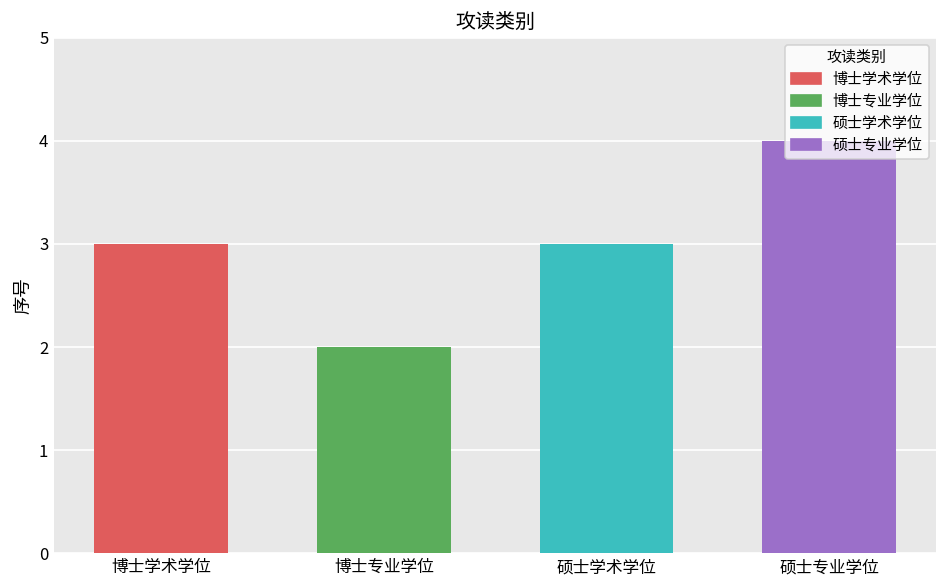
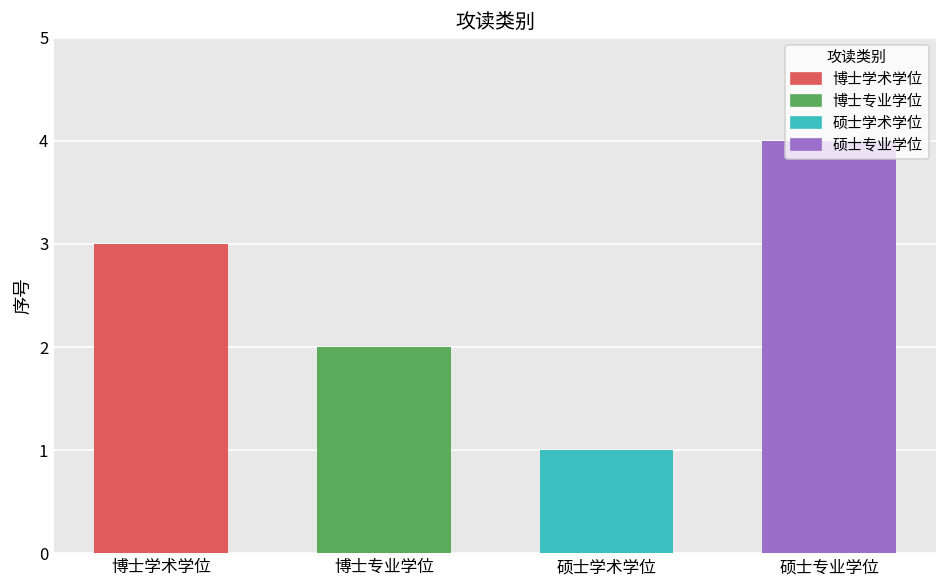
硕士学术学位: 3 -> 1
